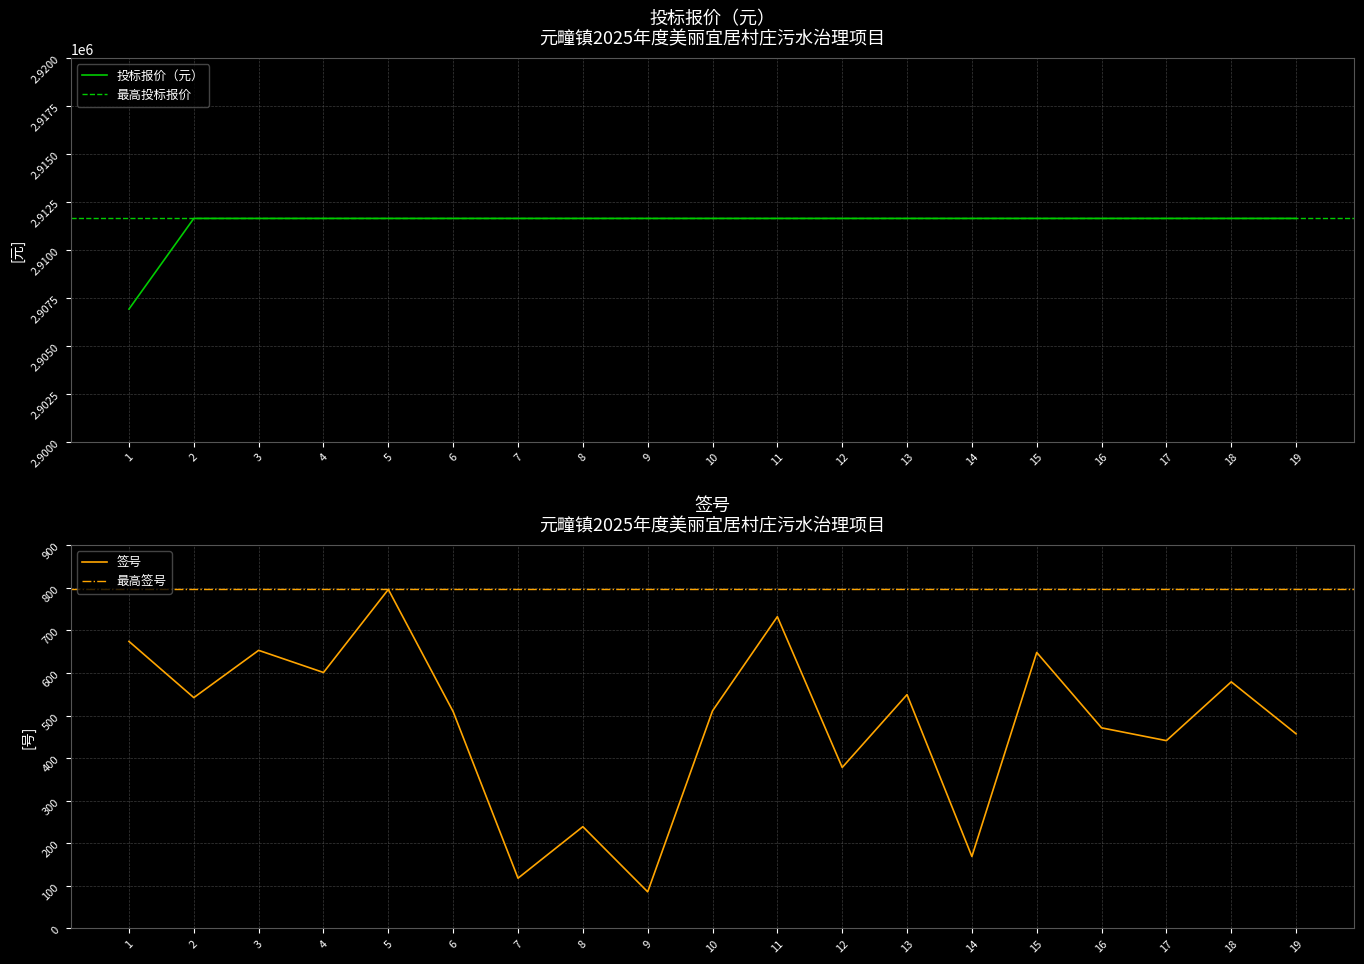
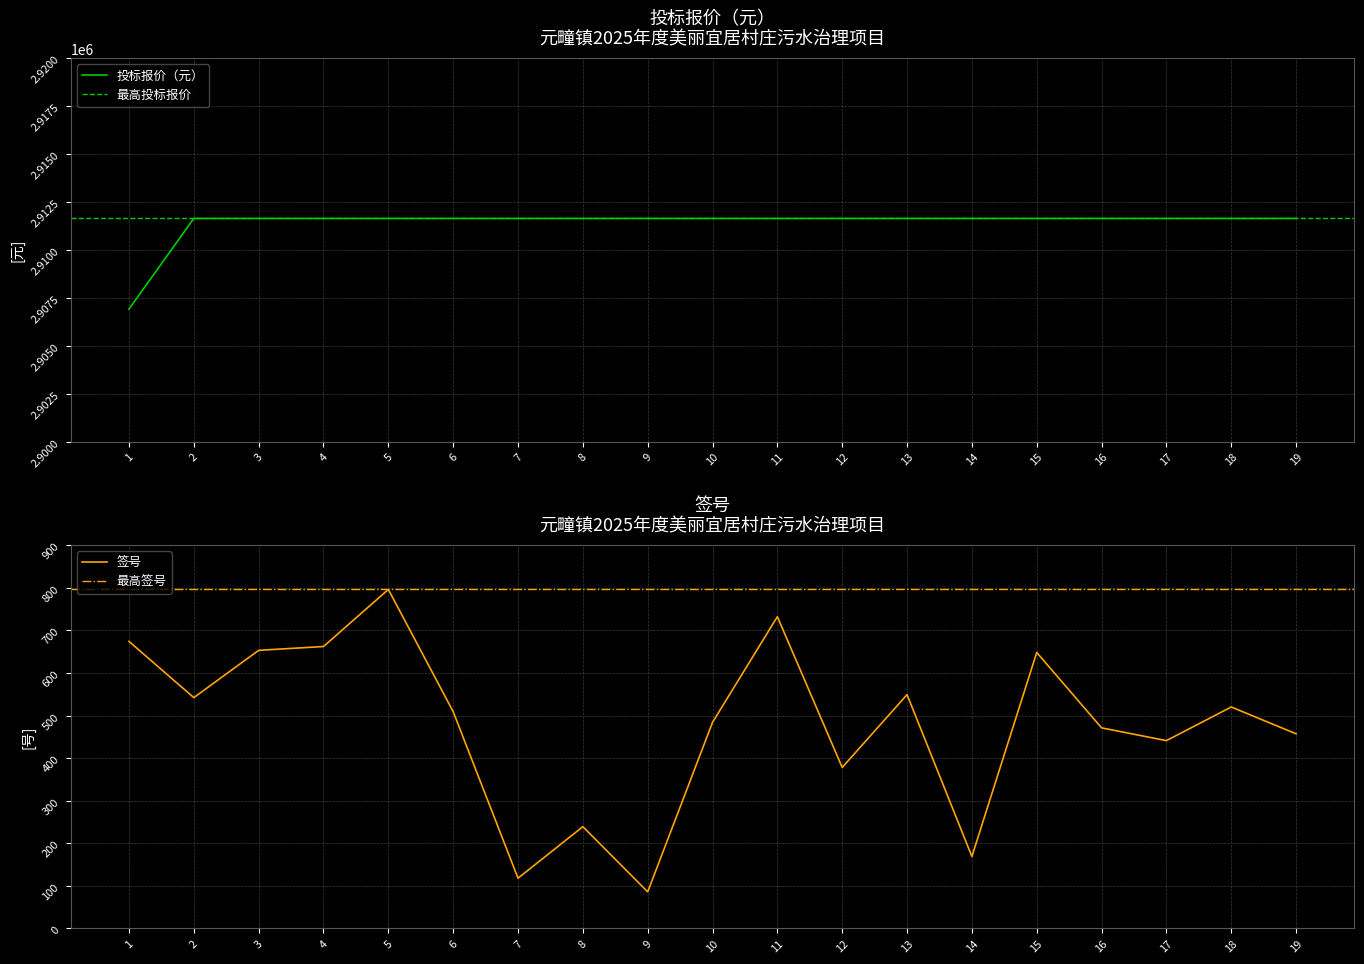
签号 元疃镇2025年度美丽宜居村庄污水治理项目, 4: 600 -> 660
签号 元疃镇2025年度美丽宜居村庄污水治理项目, 10: 510 -> 480
签号 元疃镇2025年度美丽宜居村庄污水治理项目, 18: 580 -> 520
